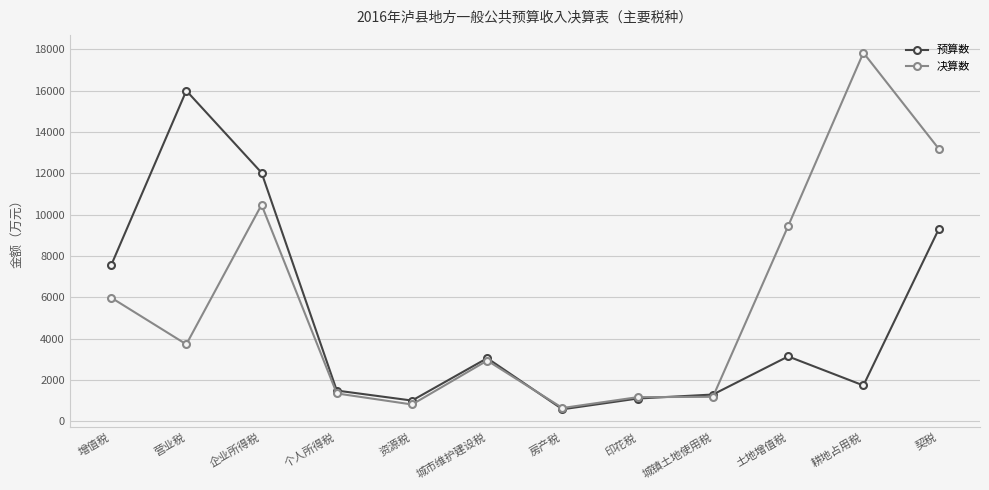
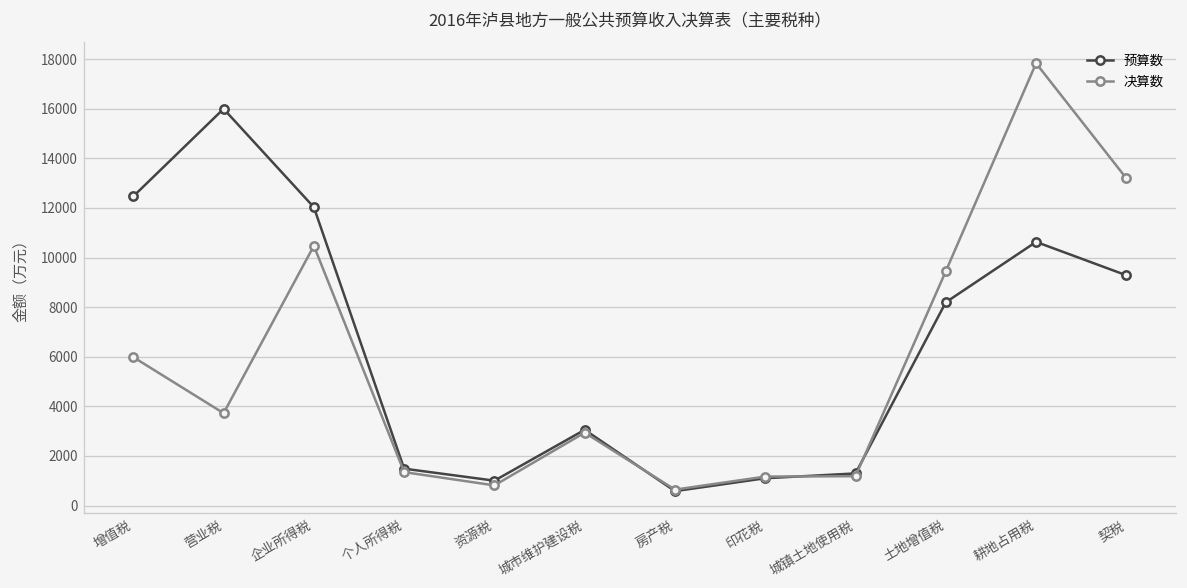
预算数, 增值税: 7500 -> 12500
预算数, 土地增值税: 3100 -> 8200
预算数, 耕地占用税: 1700 -> 10600
